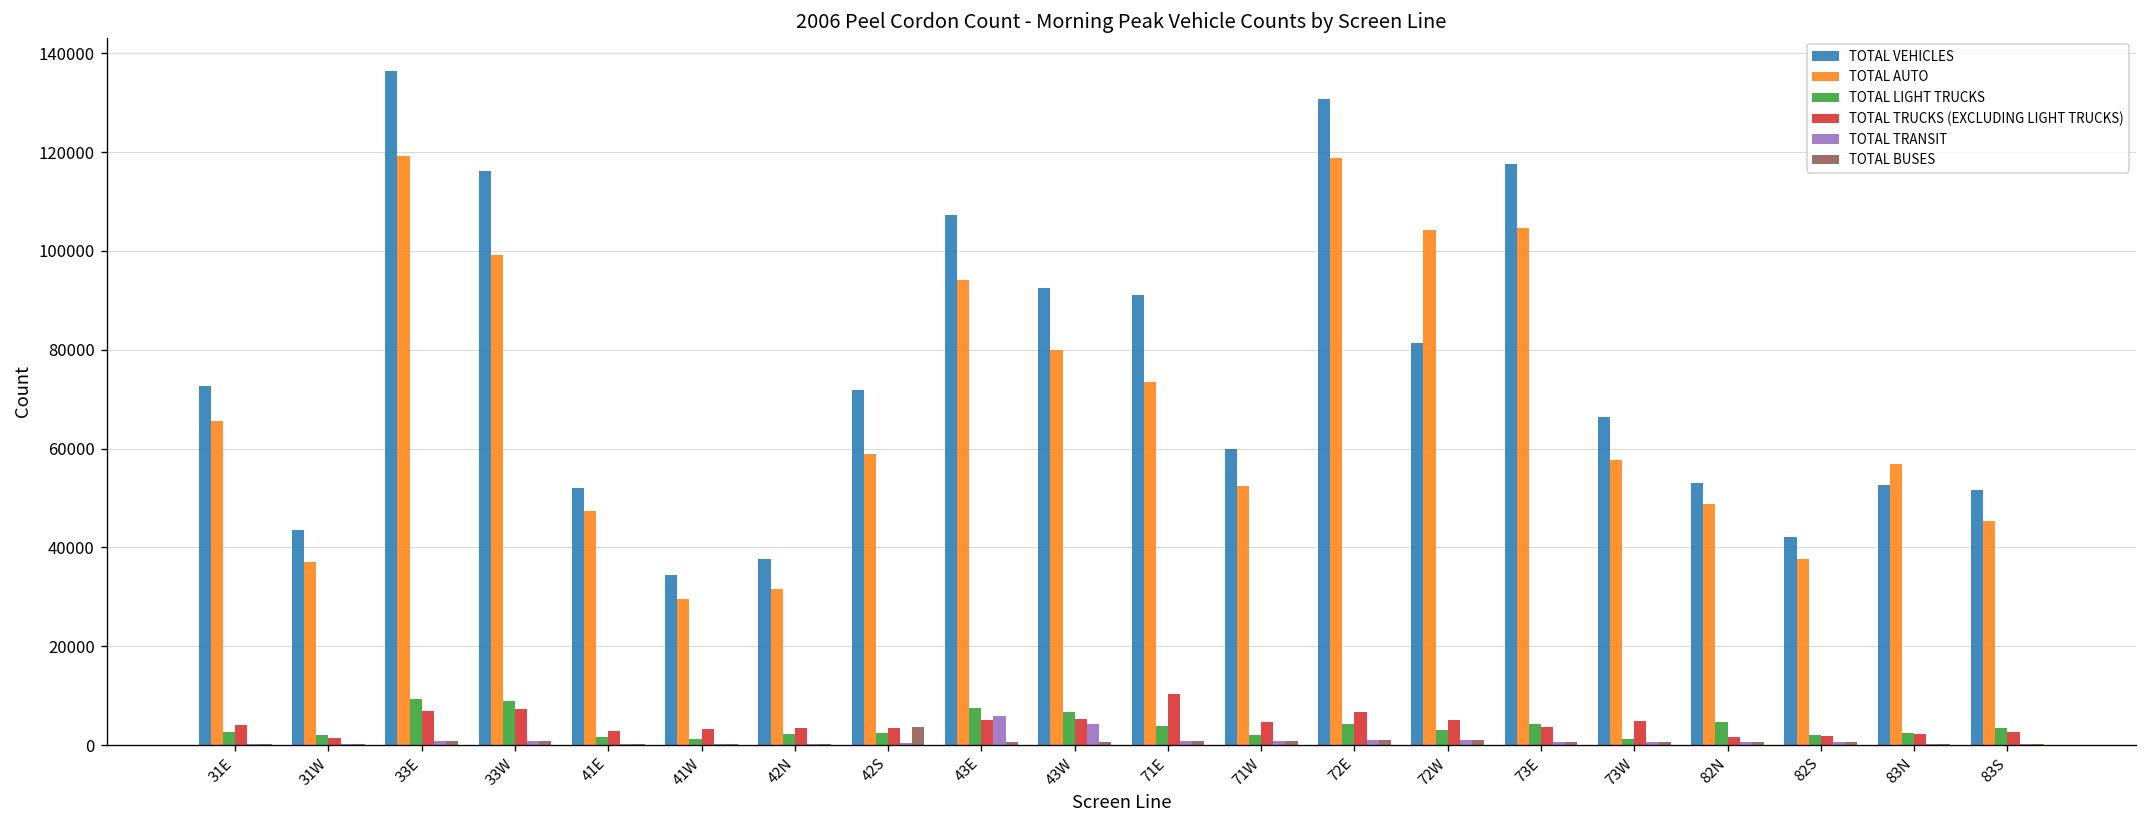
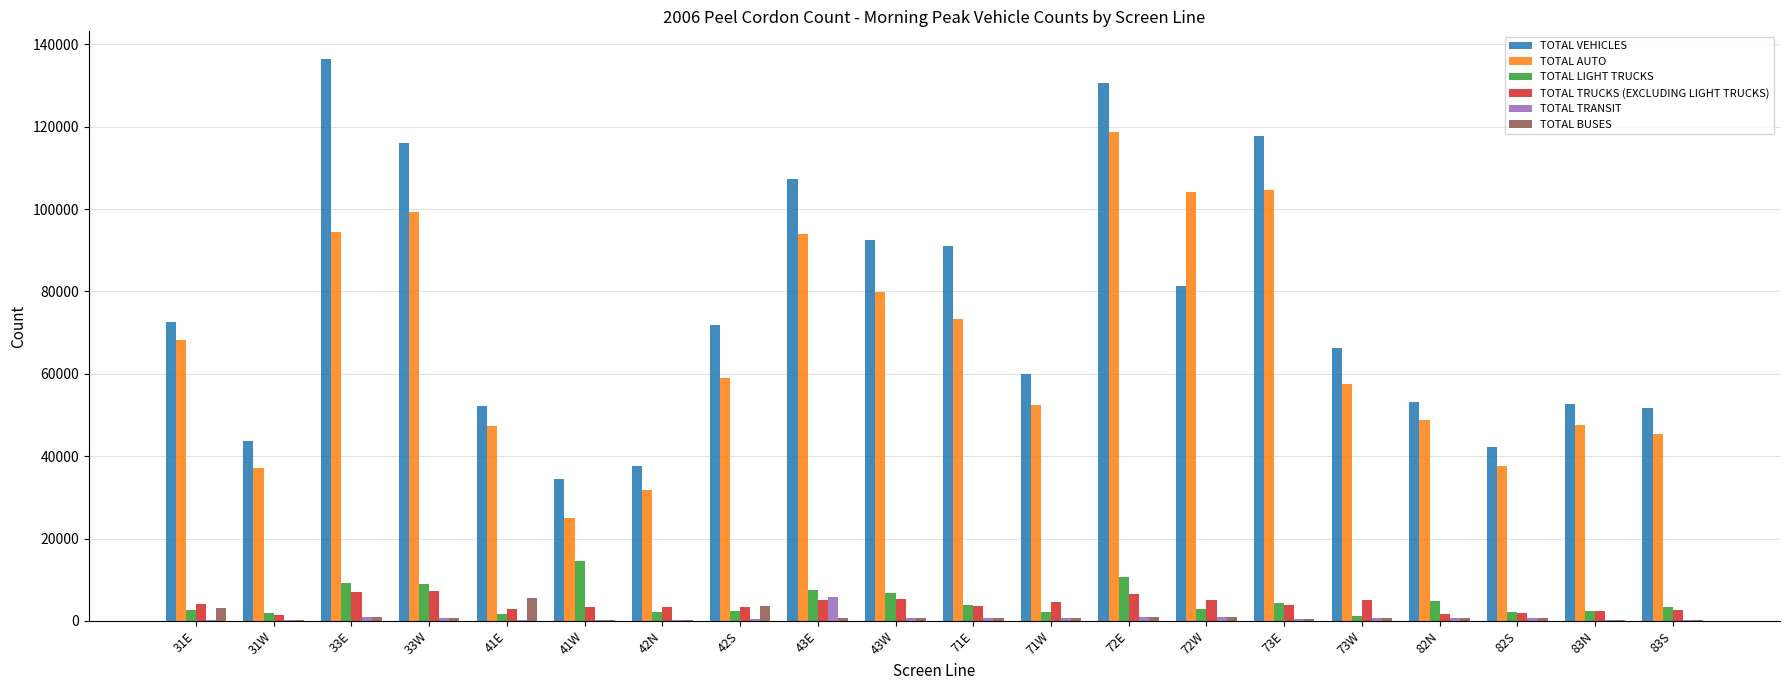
TOTAL AUTO, 31E: 66000 -> 68000
TOTAL BUSES, 31E: 0 -> 3000
TOTAL AUTO, 33E: 119000 -> 94000
TOTAL BUSES, 41E: 0 -> 6000
TOTAL AUTO, 41W: 30000 -> 25000
TOTAL LIGHT TRUCKS, 41W: 1000 -> 14000
TOTAL TRANSIT, 43W: 4000 -> 1000
TOTAL TRUCKS (EXCLUDING LIGHT TRUCKS), 71E: 10000 -> 4000
TOTAL LIGHT TRUCKS, 72E: 4000 -> 11000
TOTAL AUTO, 83N: 57000 -> 48000
